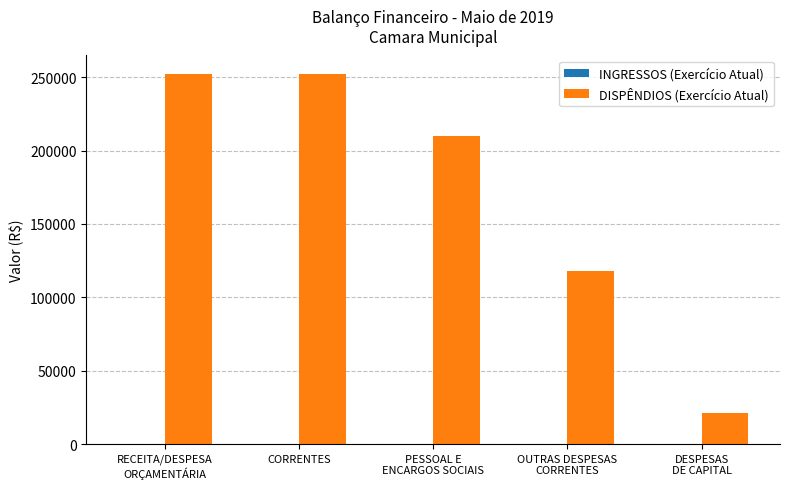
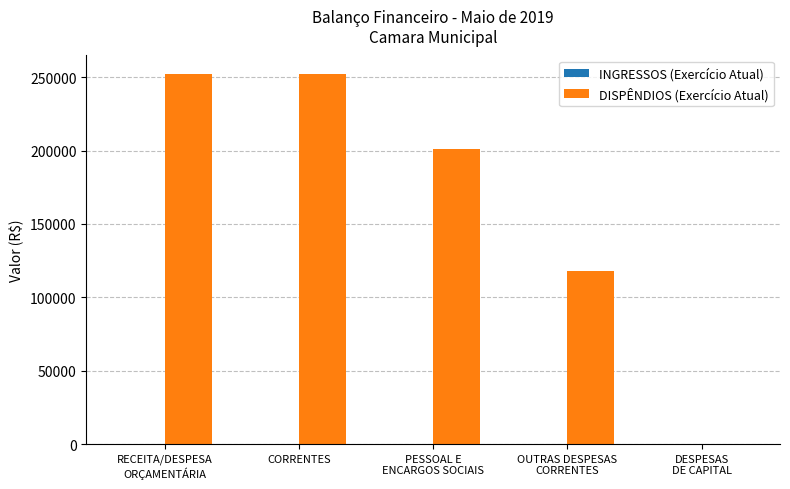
DISPÊNDIOS (Exercício Atual), PESSOAL E ENCARGOS SOCIAIS: 210000 -> 201000
DISPÊNDIOS (Exercício Atual), DESPESAS DE CAPITAL: 22000 -> 0
